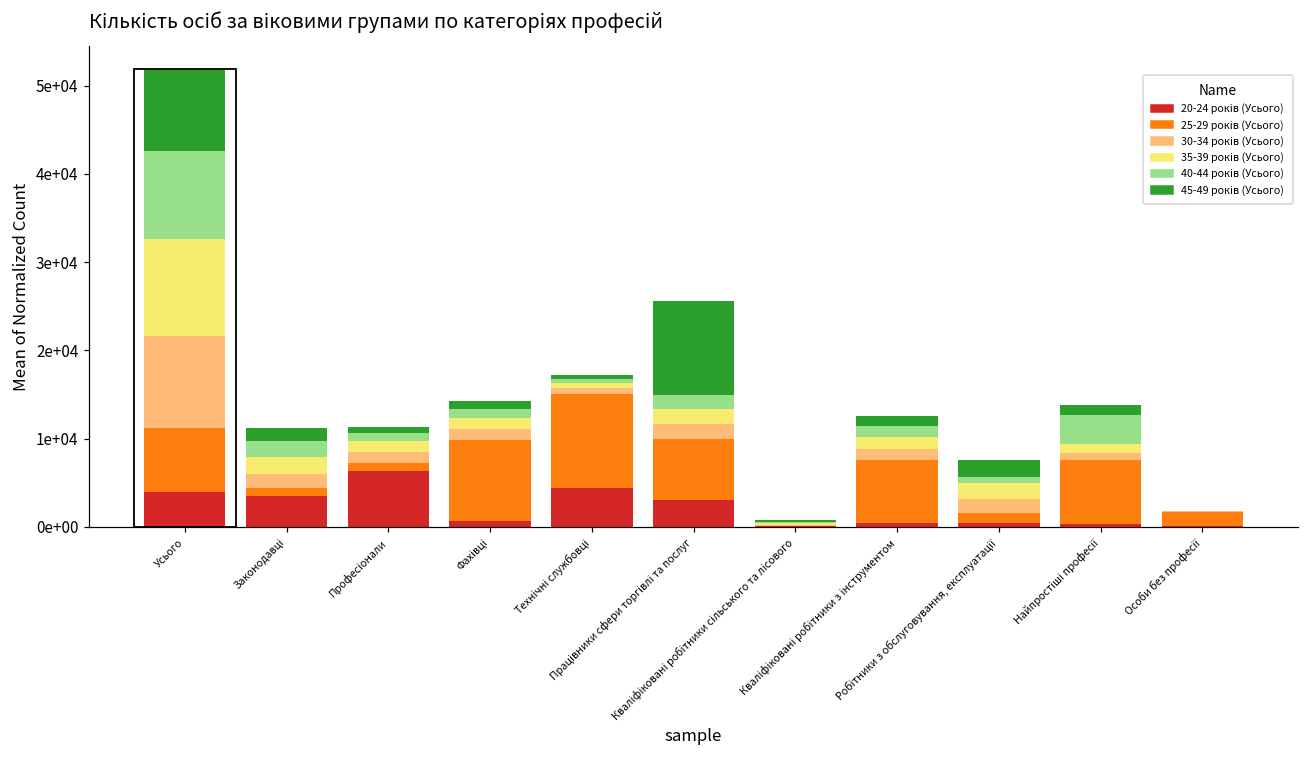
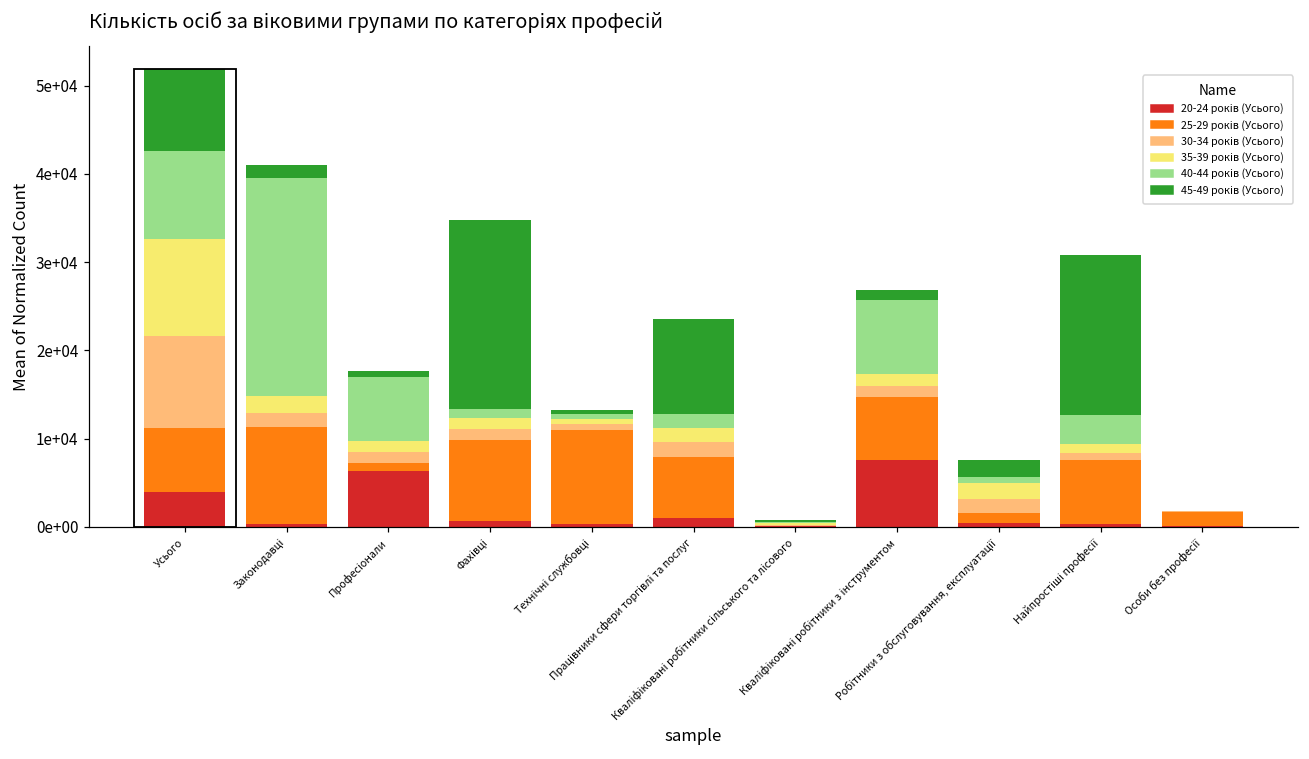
20-24 років (Усього), Законодавці: 3000 -> 0
25-29 років (Усього), Законодавці: 1000 -> 11000
40-44 років (Усього), Законодавці: 2000 -> 25000
40-44 років (Усього), Професіонали: 1000 -> 7000
45-49 років (Усього), Фахівці: 1000 -> 21000
20-24 років (Усього), Технічні службовці: 4000 -> 0
20-24 років (Усього), Працівники сфери торгівлі та послуг: 3000 -> 1000
20-24 років (Усього), Кваліфіковані робітники з інструментом: 0 -> 8000
40-44 років (Усього), Кваліфіковані робітники з інструментом: 1000 -> 8000
45-49 років (Усього), Найпростіші професії: 1000 -> 18000
